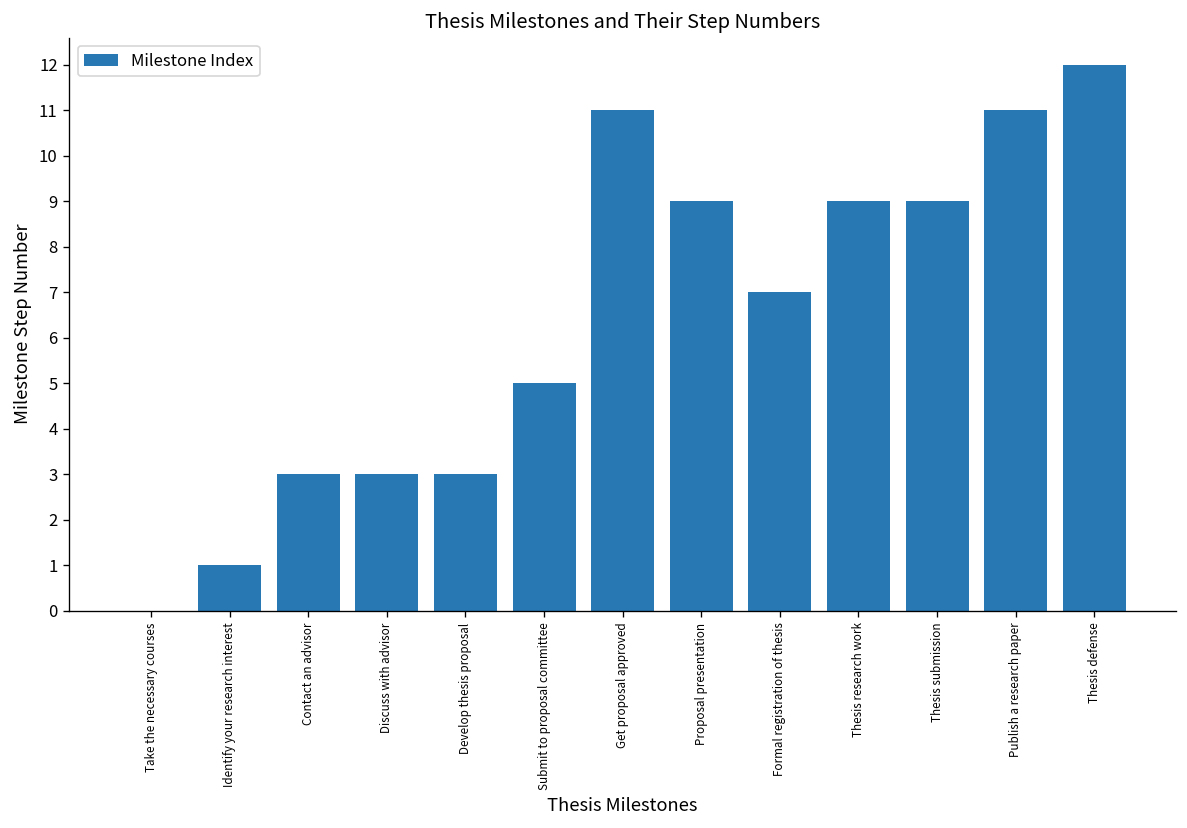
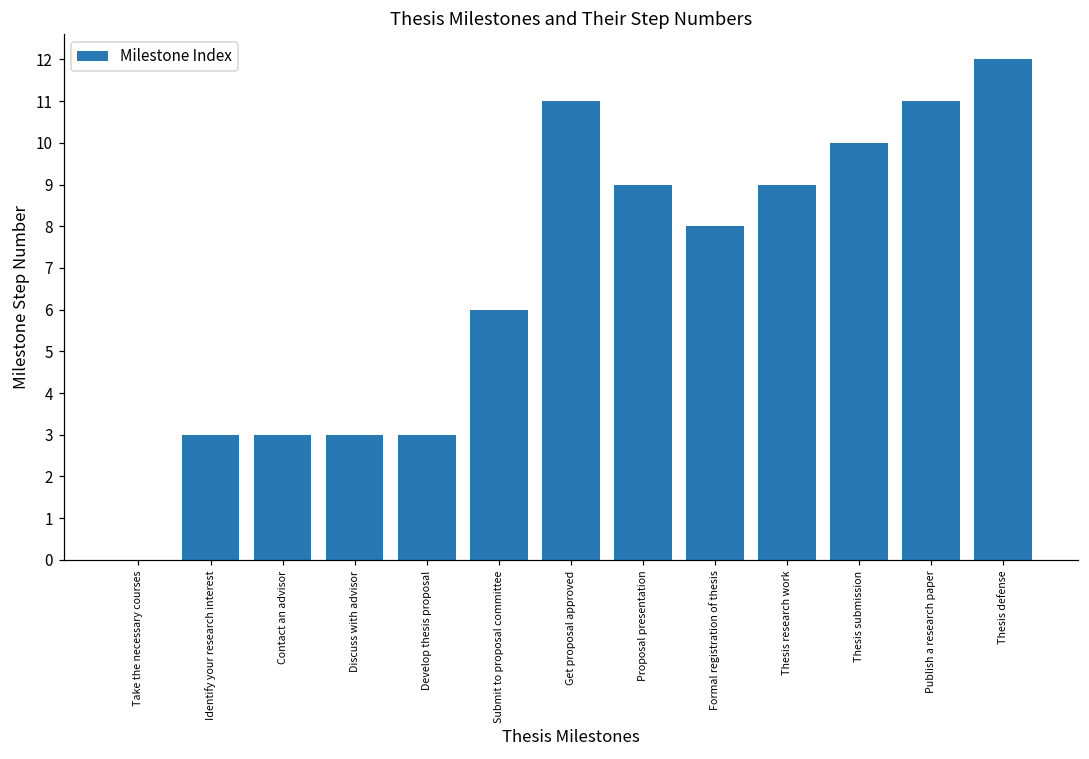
Identify your research interest: 1 -> 3
Submit to proposal committee: 5 -> 6
Formal registration of thesis: 7 -> 8
Thesis submission: 9 -> 10
